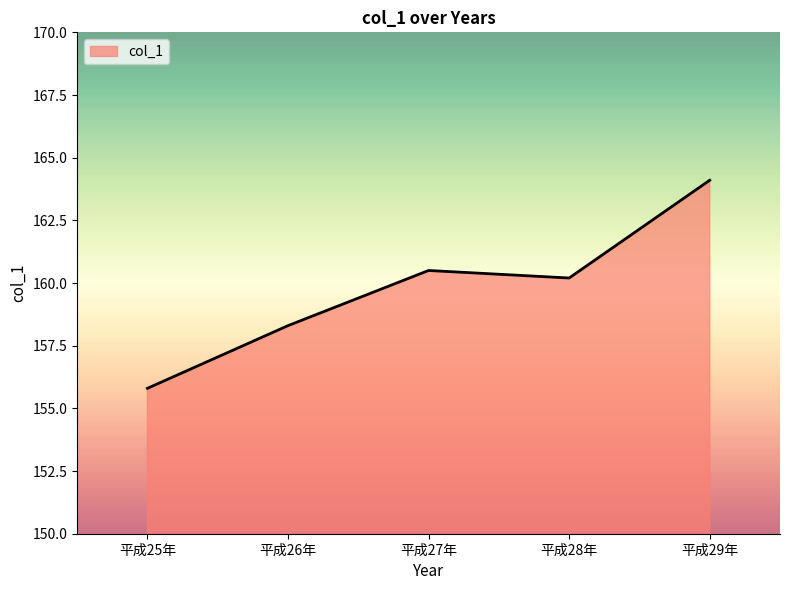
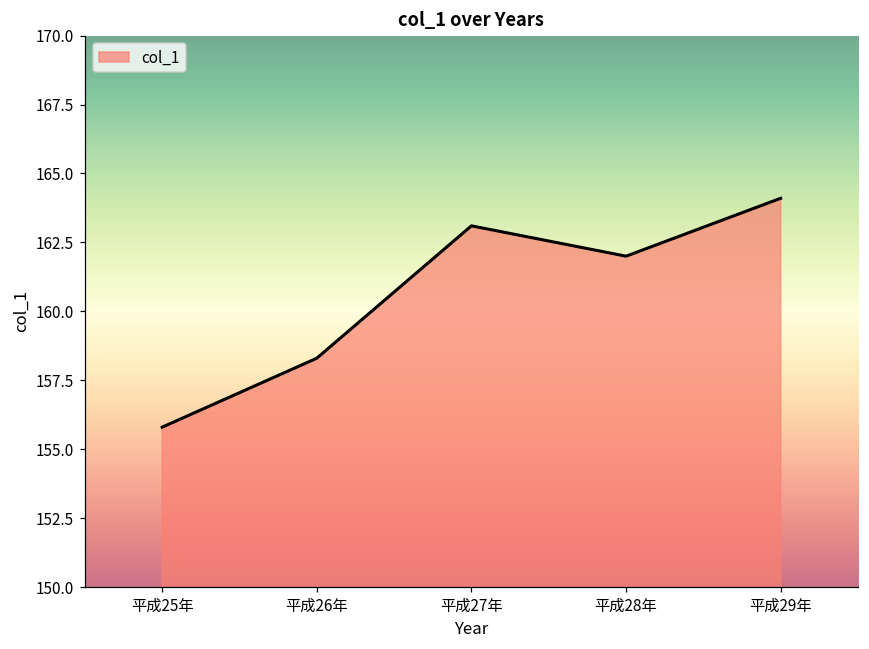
平成27年: 160.5 -> 163.1
平成28年: 160.2 -> 162.0
